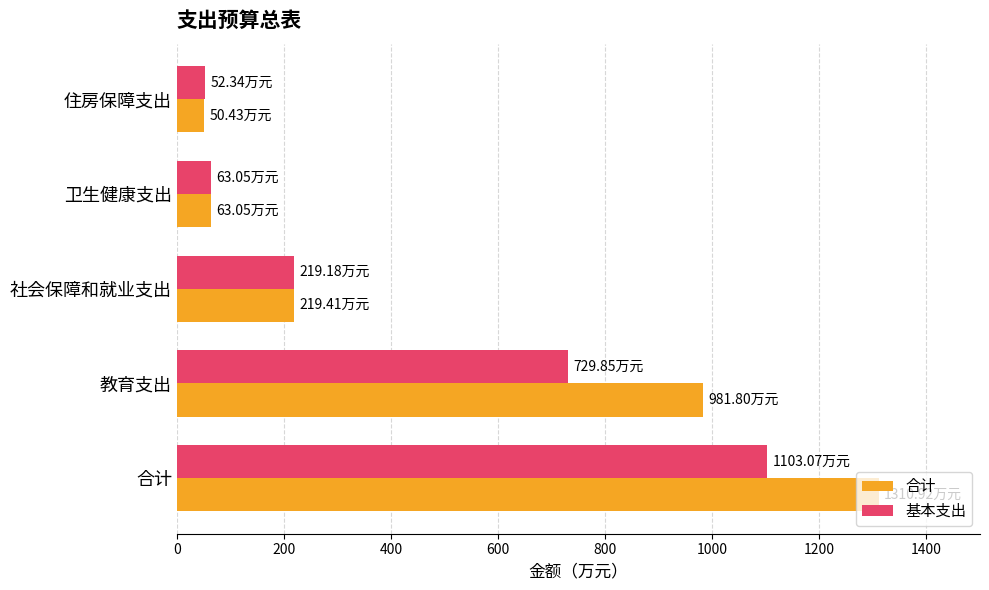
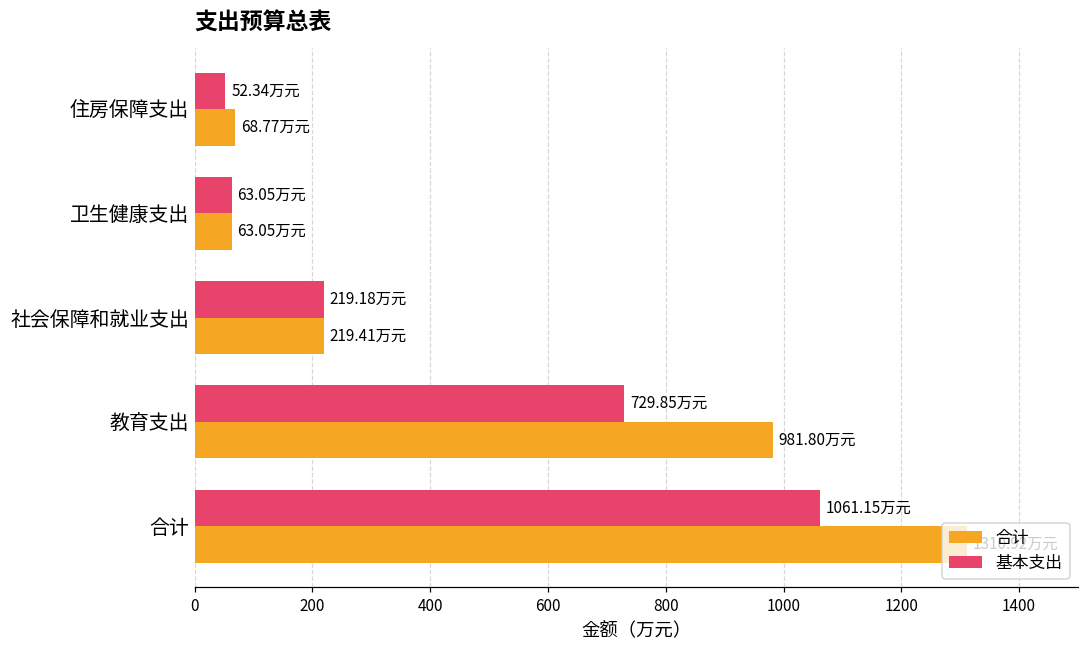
合计, 住房保障支出: 50.43 -> 68.77
基本支出, 合计: 1103.07 -> 1061.15
